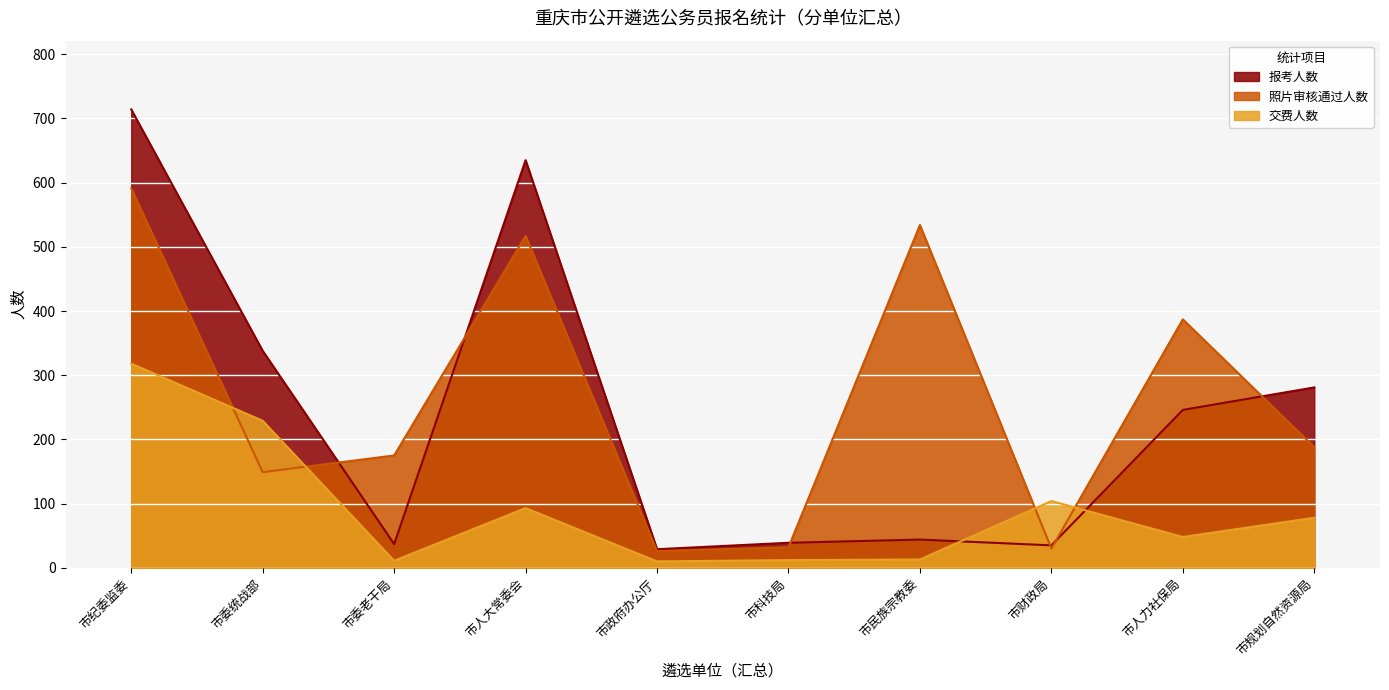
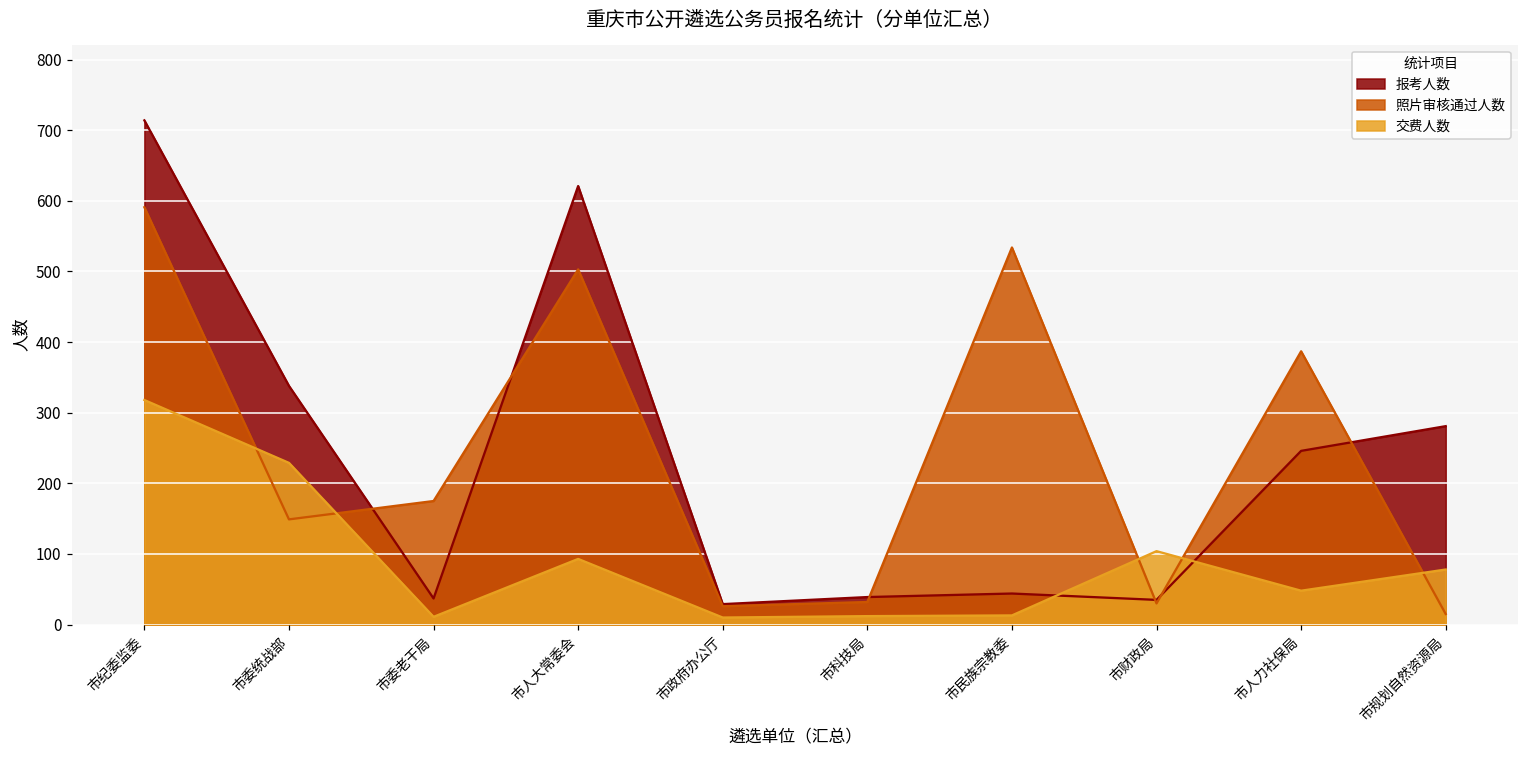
报考人数, 市人大常委会: 640 -> 620
照片审核通过人数, 市人大常委会: 520 -> 500
照片审核通过人数, 市规划自然资源局: 190 -> 20
